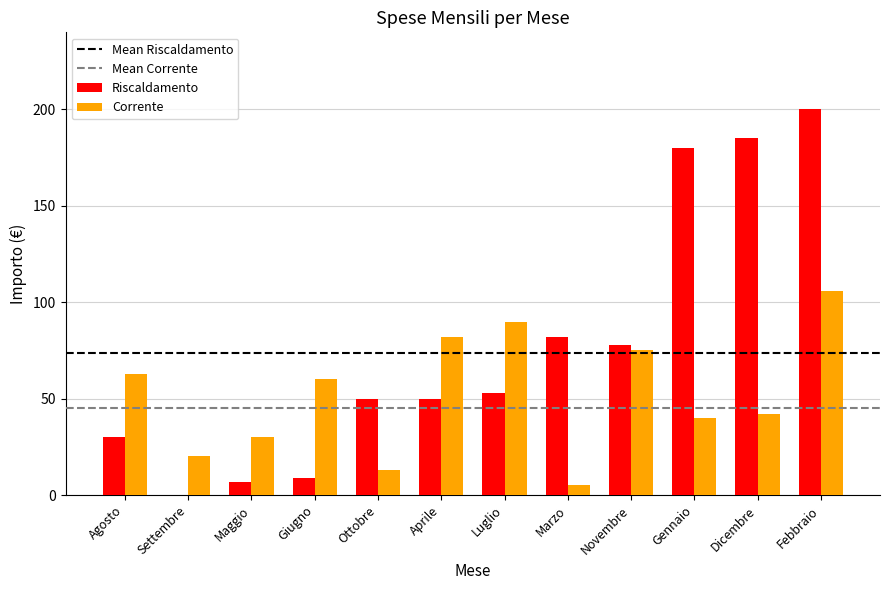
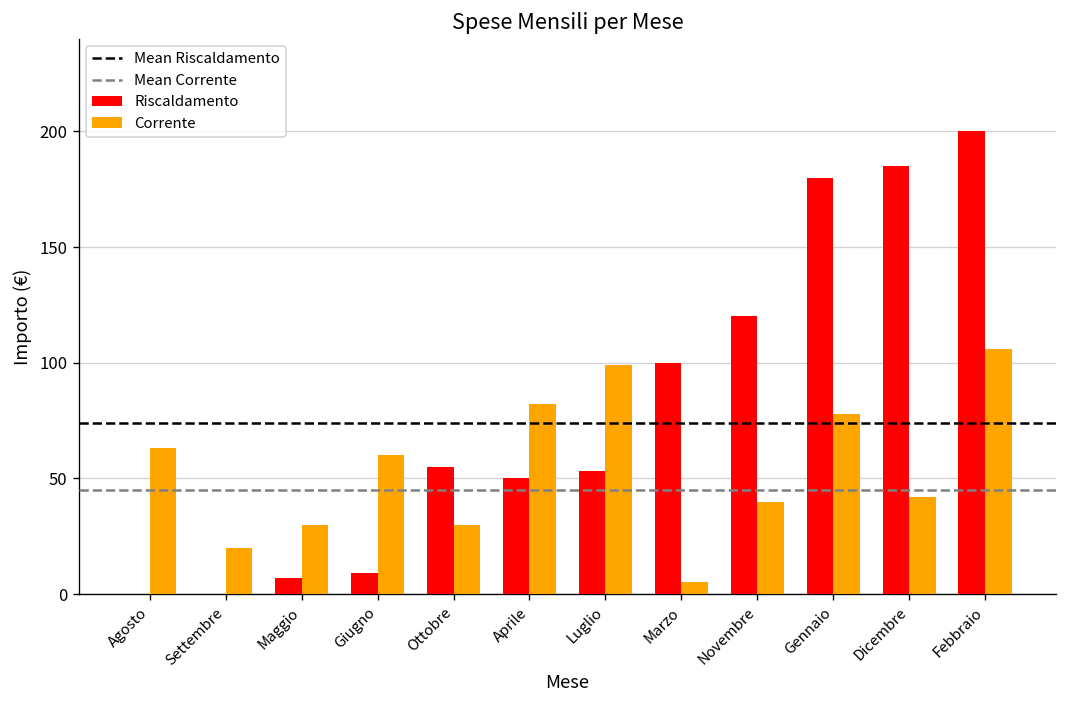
Riscaldamento, Agosto: 30 -> 0
Riscaldamento, Ottobre: 50 -> 55
Corrente, Ottobre: 13 -> 30
Corrente, Luglio: 90 -> 99
Riscaldamento, Marzo: 82 -> 100
Riscaldamento, Novembre: 78 -> 120
Corrente, Novembre: 75 -> 40
Corrente, Gennaio: 40 -> 78
